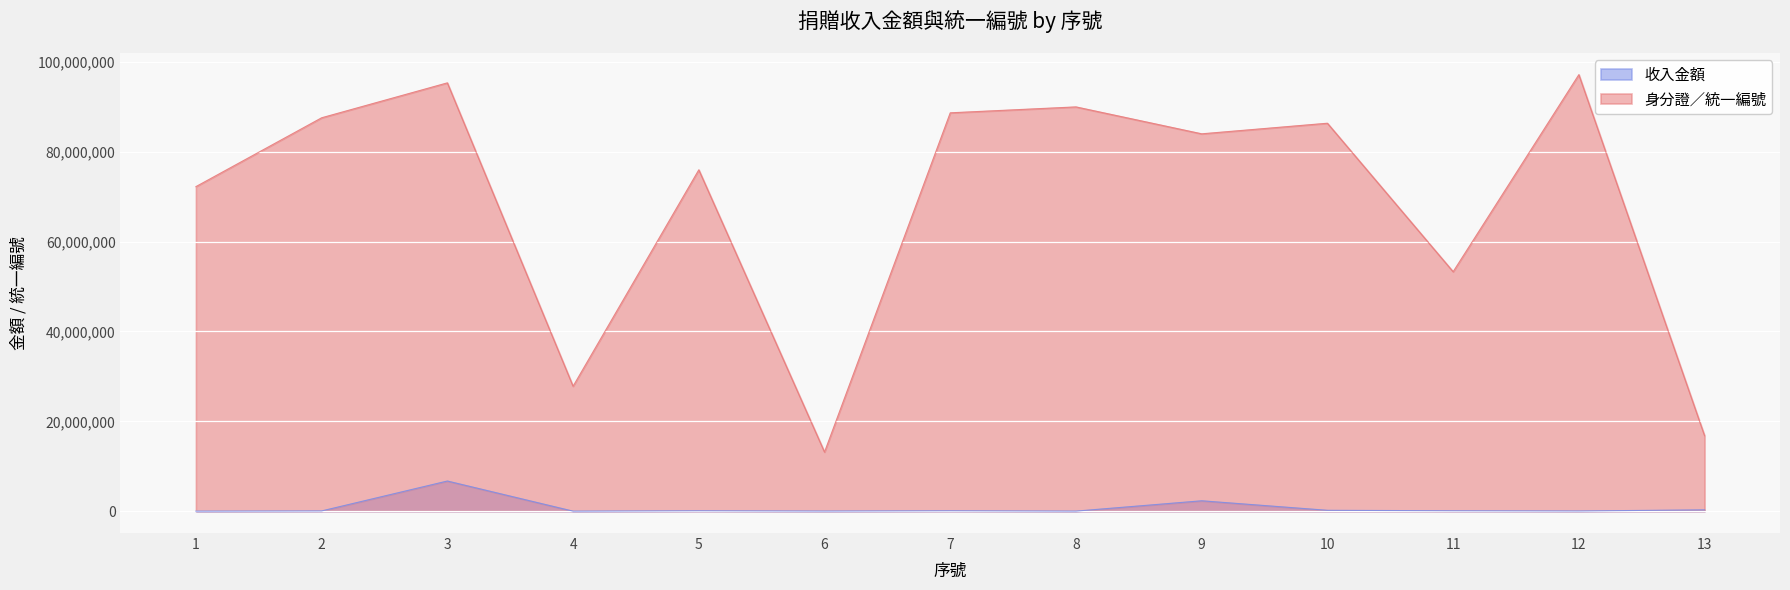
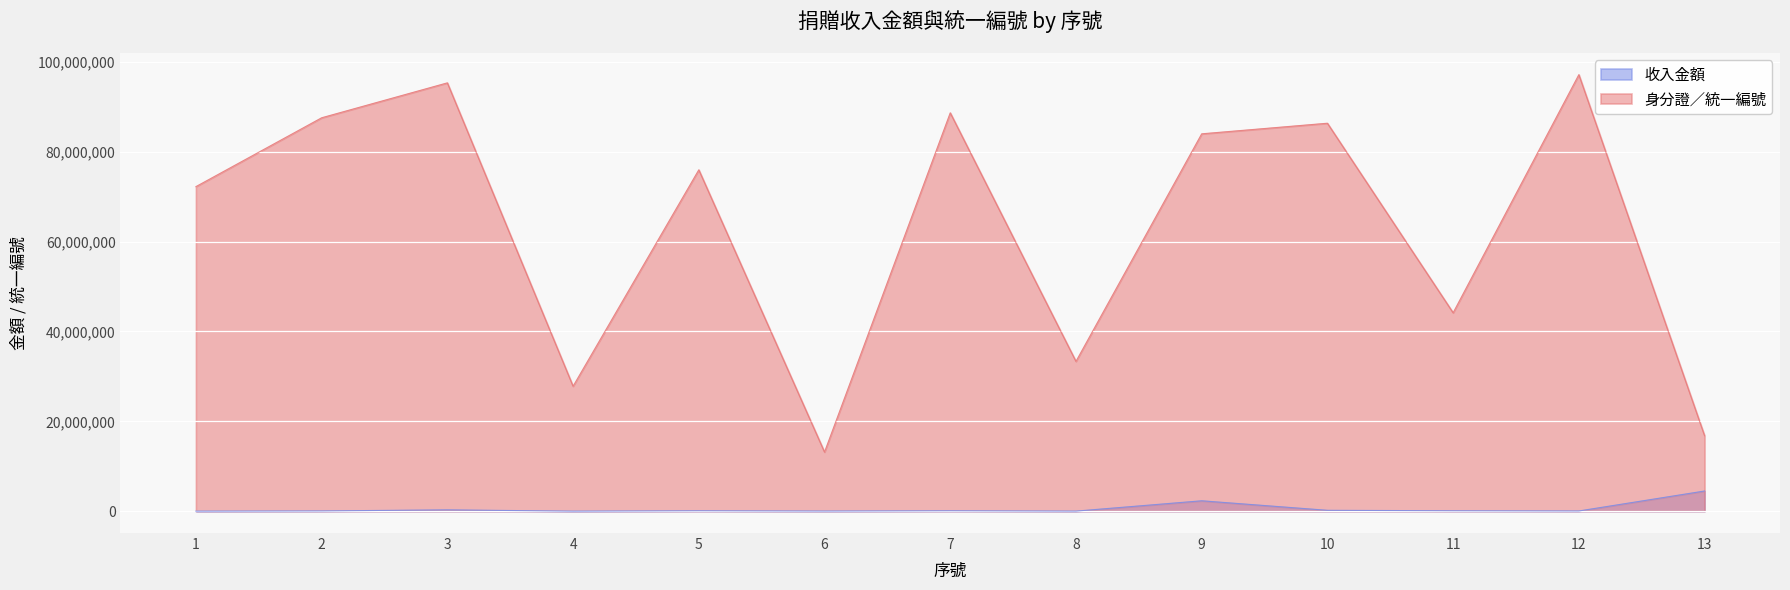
收入金額, 3: 7,000,000 -> 0
身分證／統一編號, 8: 90,000,000 -> 33,000,000
身分證／統一編號, 11: 53,000,000 -> 44,000,000
收入金額, 13: 0 -> 4,000,000
